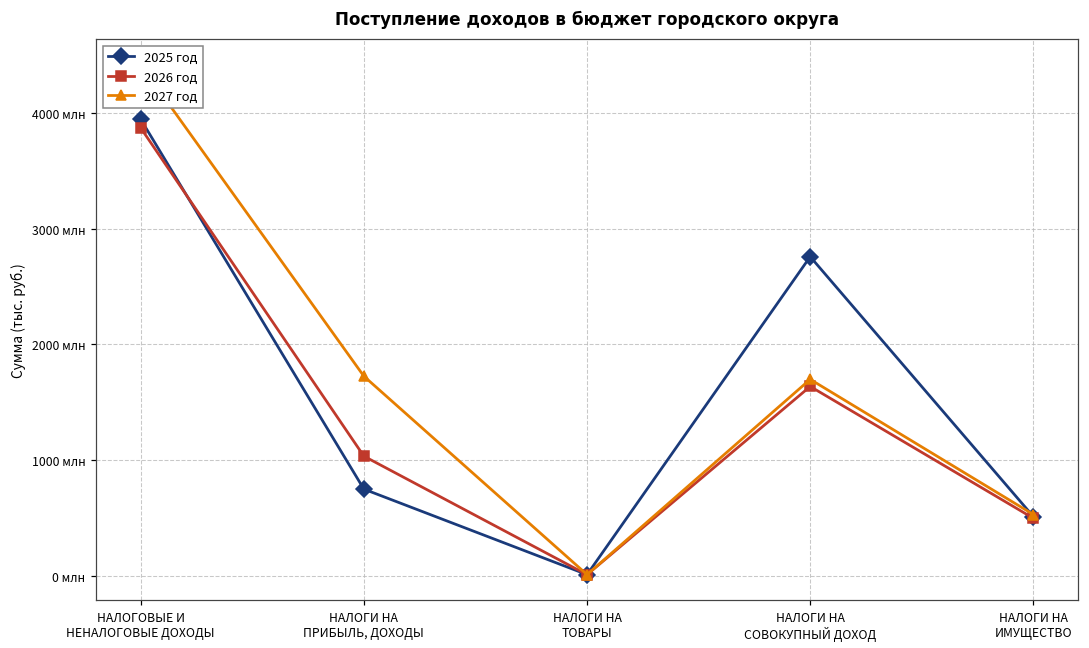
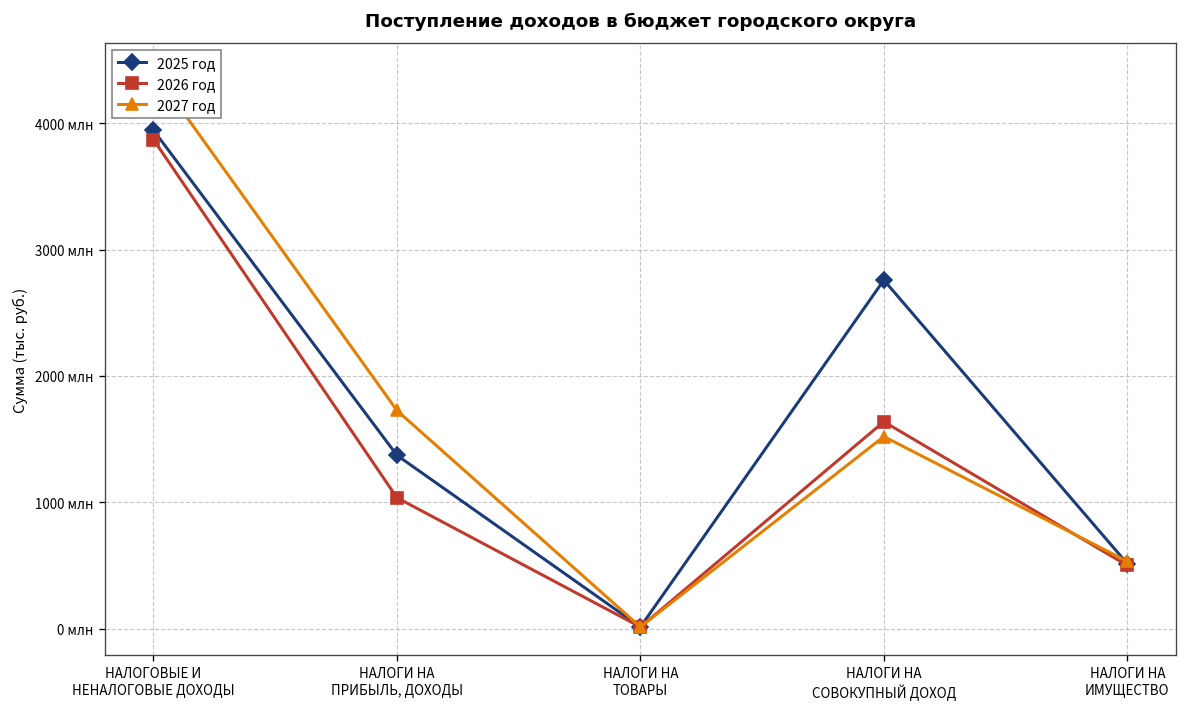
2025 год, НАЛОГИ НА ПРИБЫЛЬ, ДОХОДЫ: 750 млн -> 1370 млн
2027 год, НАЛОГИ НА СОВОКУПНЫЙ ДОХОД: 1700 млн -> 1520 млн
